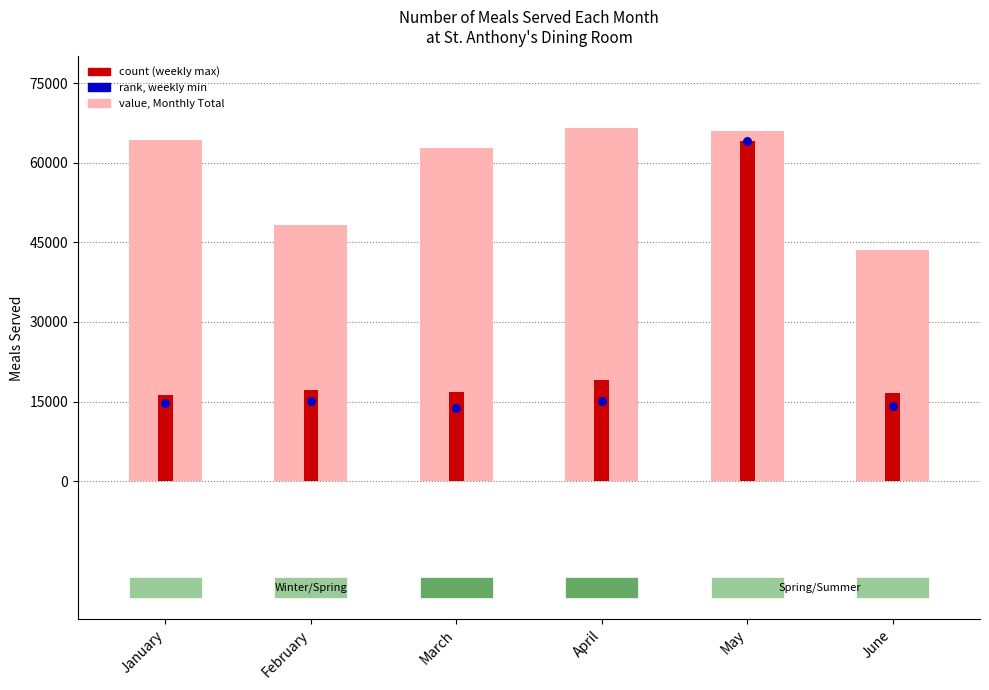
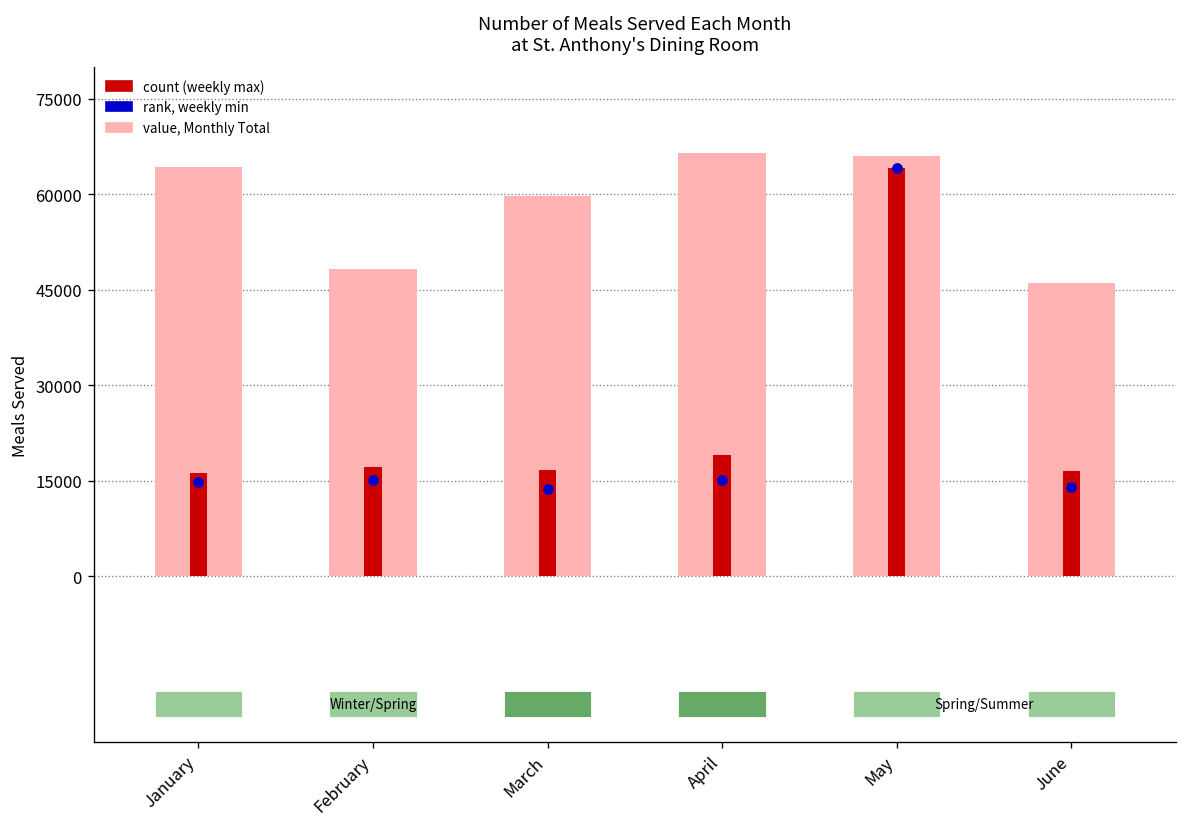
value, Monthly Total, March: 63000 -> 60000
value, Monthly Total, June: 44000 -> 46000
